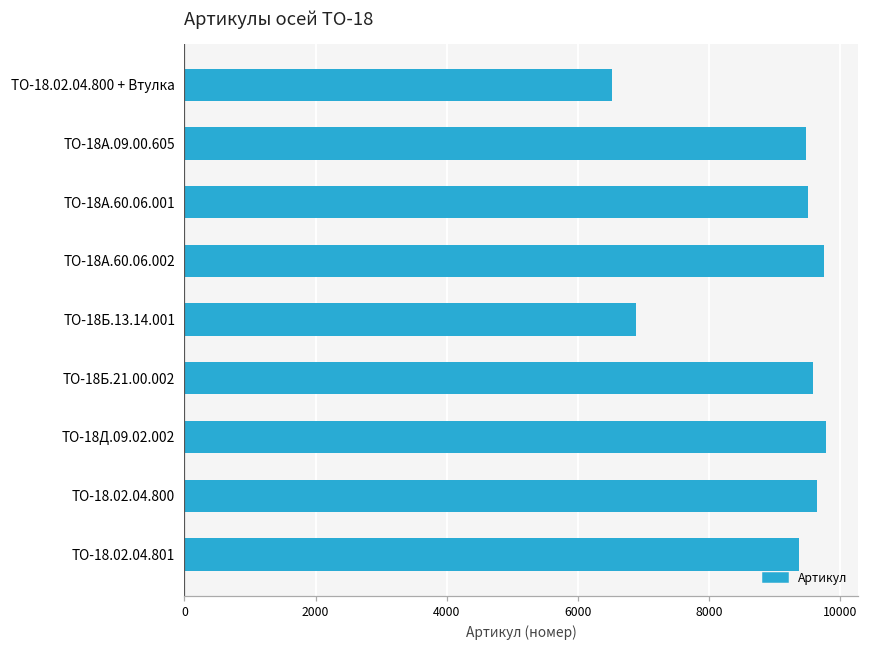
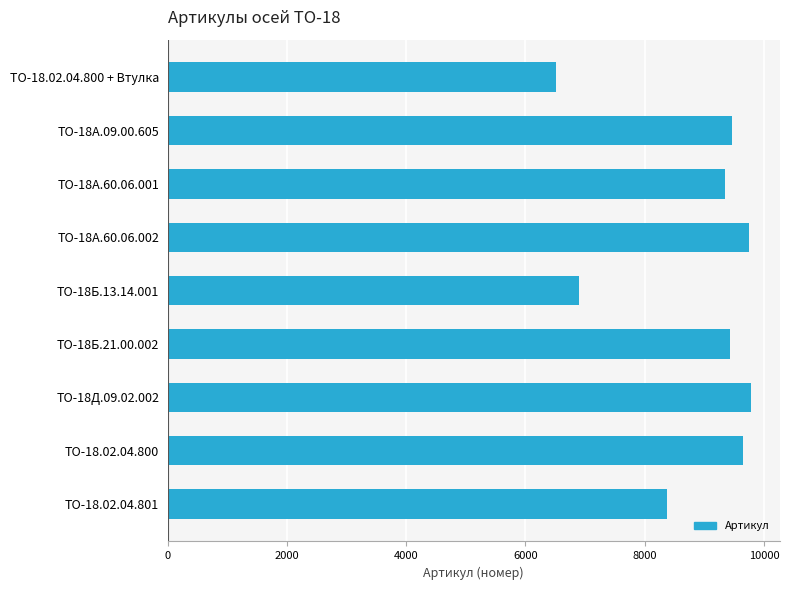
ТО-18А.60.06.001: 9500 -> 9300
ТО-18Б.21.00.002: 9600 -> 9400
ТО-18.02.04.801: 9400 -> 8400
